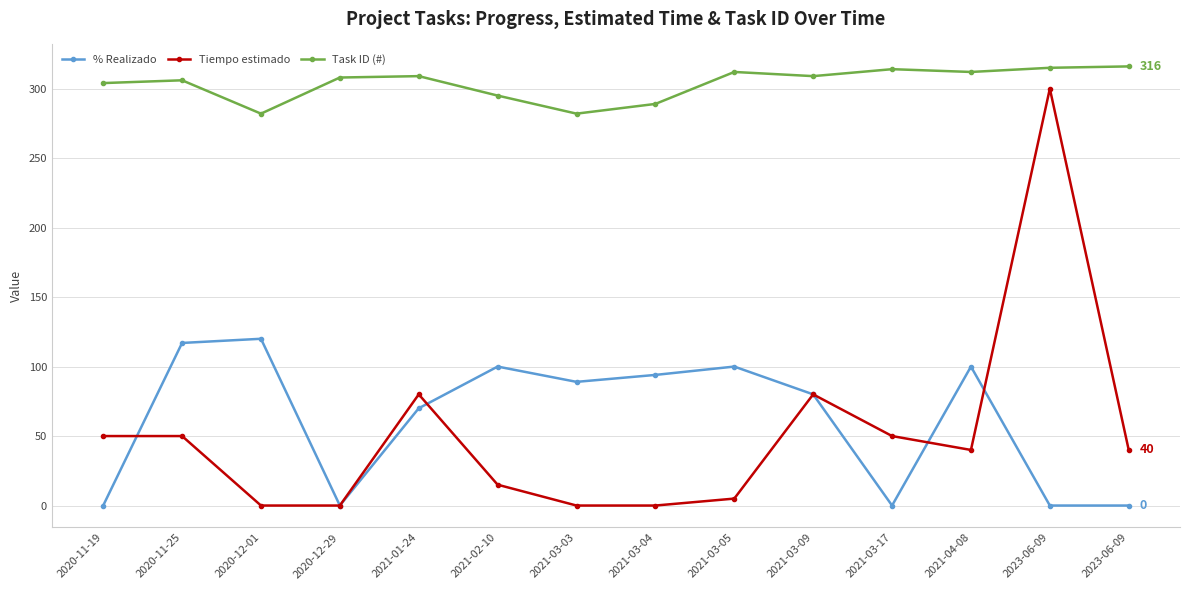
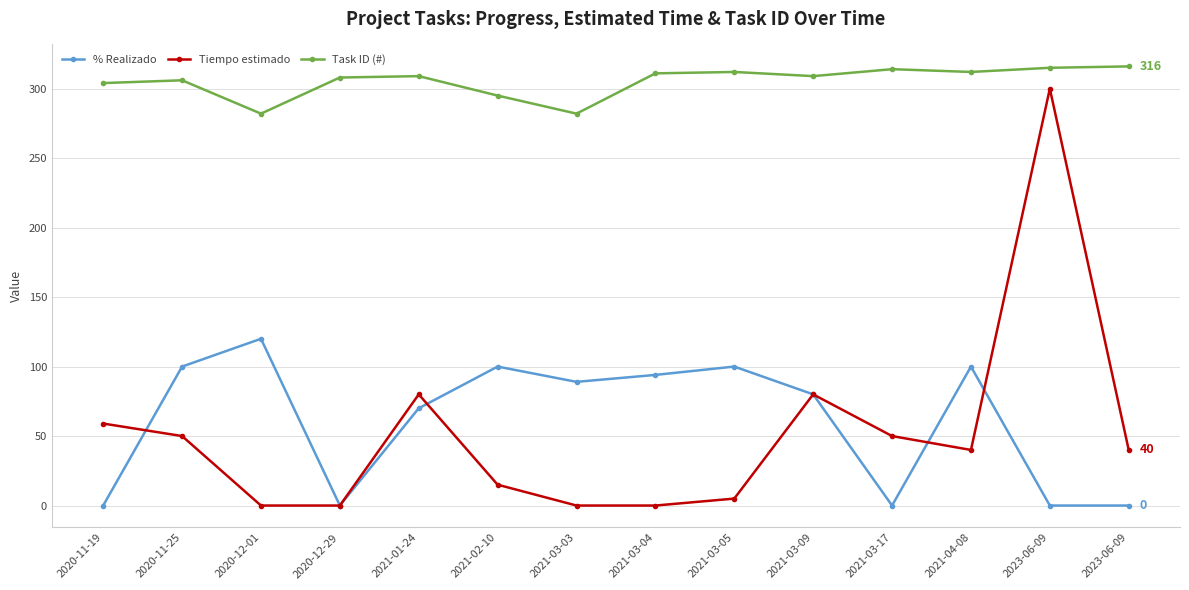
Tiempo estimado, 2020-11-19: 50 -> 59
% Realizado, 2020-11-25: 117 -> 100
Task ID (#), 2021-03-04: 289 -> 311
